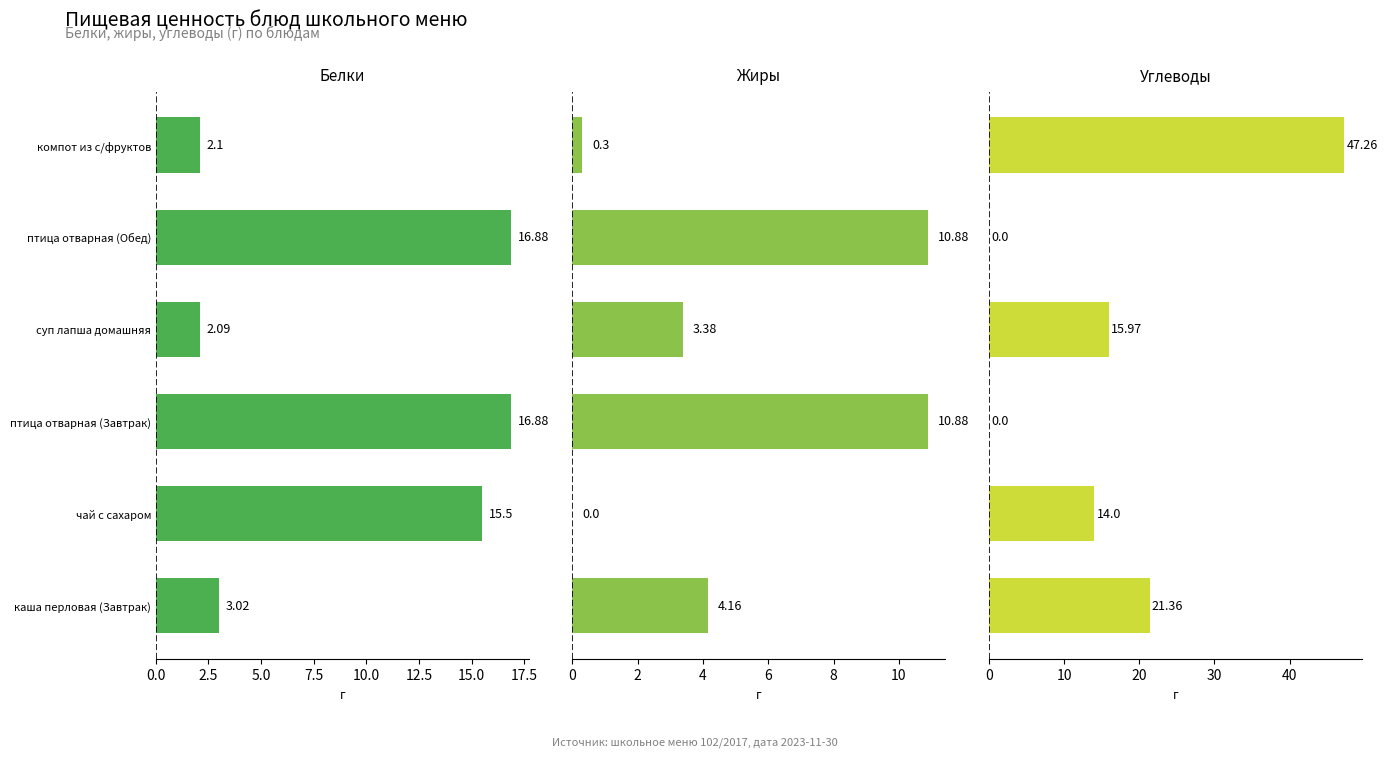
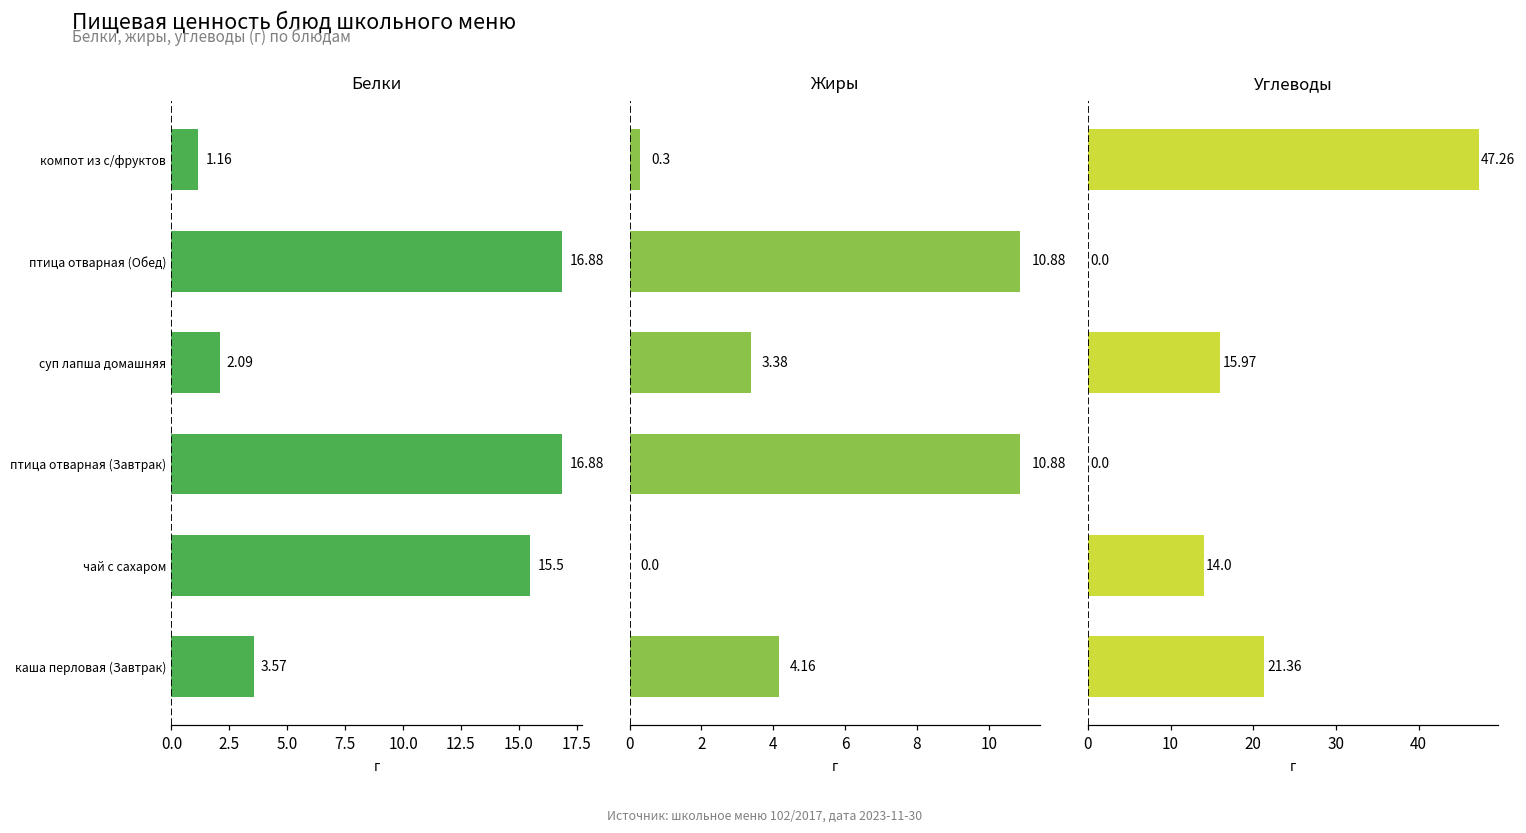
Белки, компот из с/фруктов: 2.1 -> 1.16
Белки, каша перловая (Завтрак): 3.02 -> 3.57
